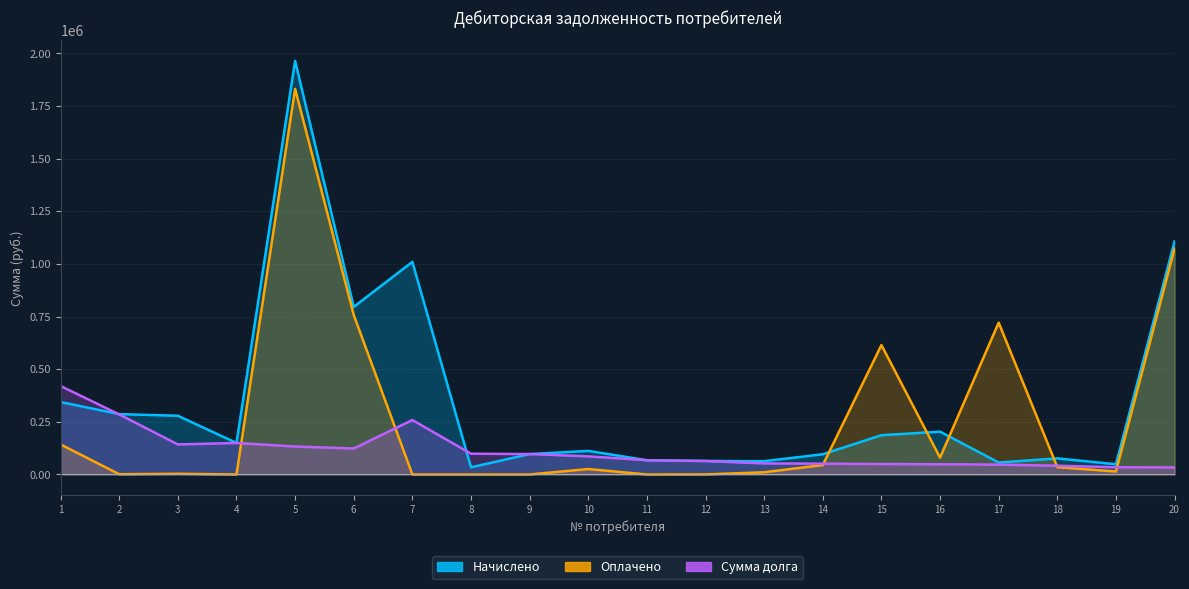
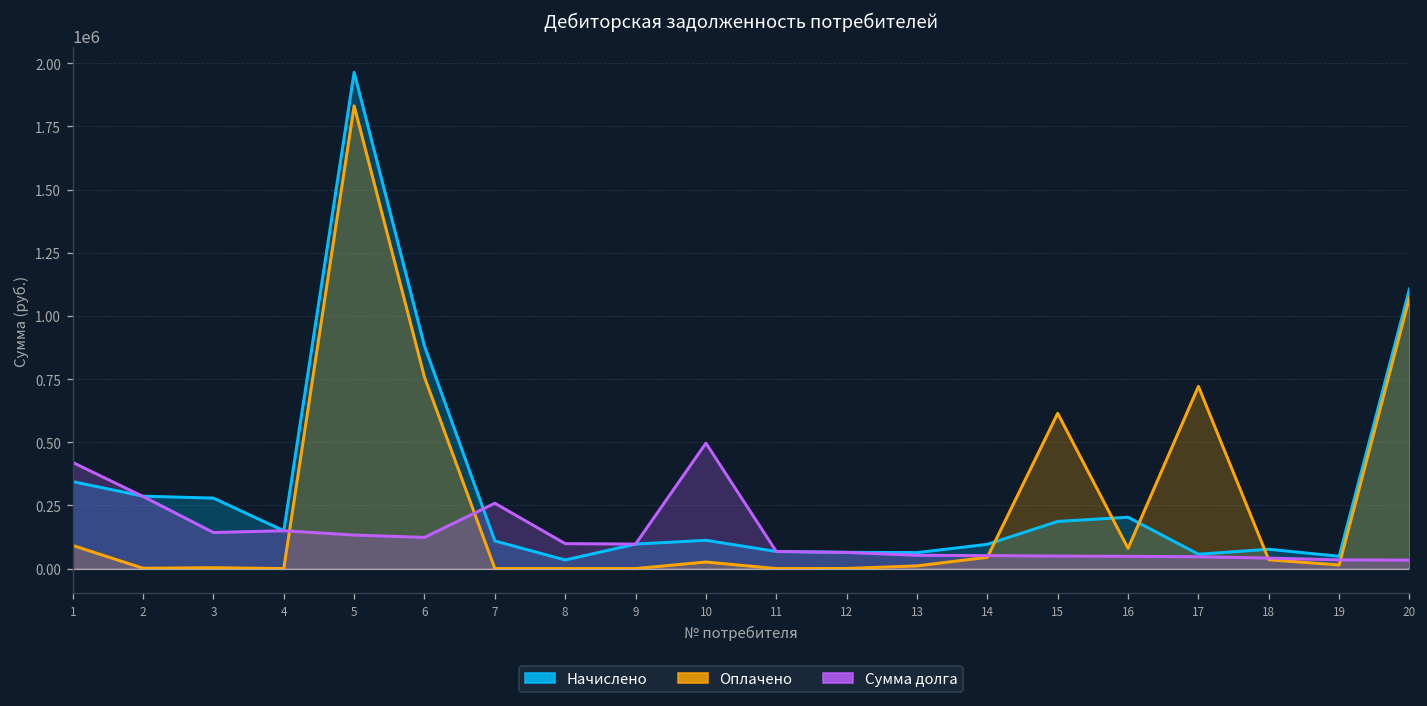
Оплачено, 1: 140000 -> 90000
Начислено, 6: 800000 -> 880000
Начислено, 7: 1010000 -> 110000
Сумма долга, 10: 90000 -> 500000
